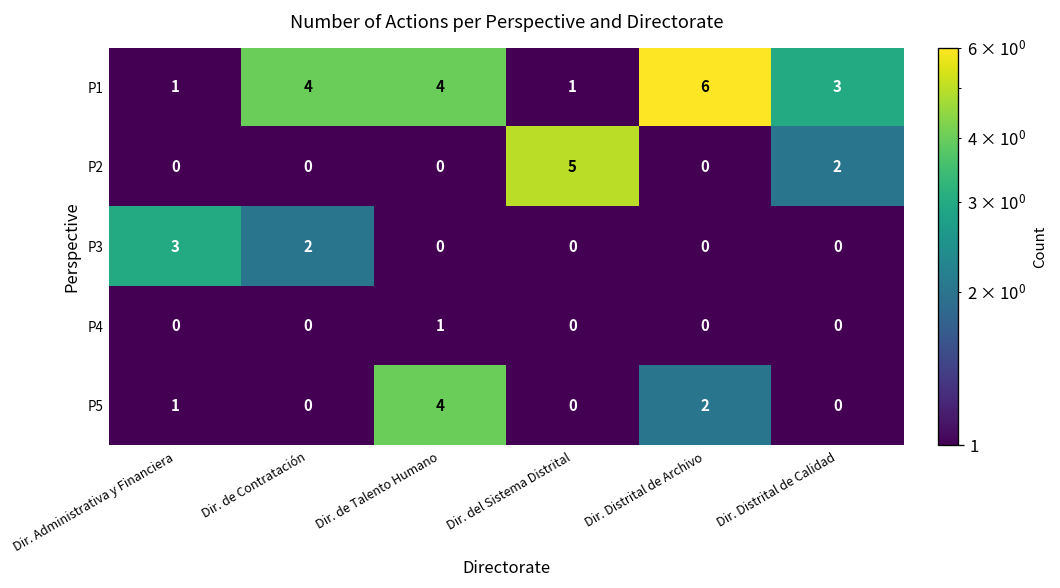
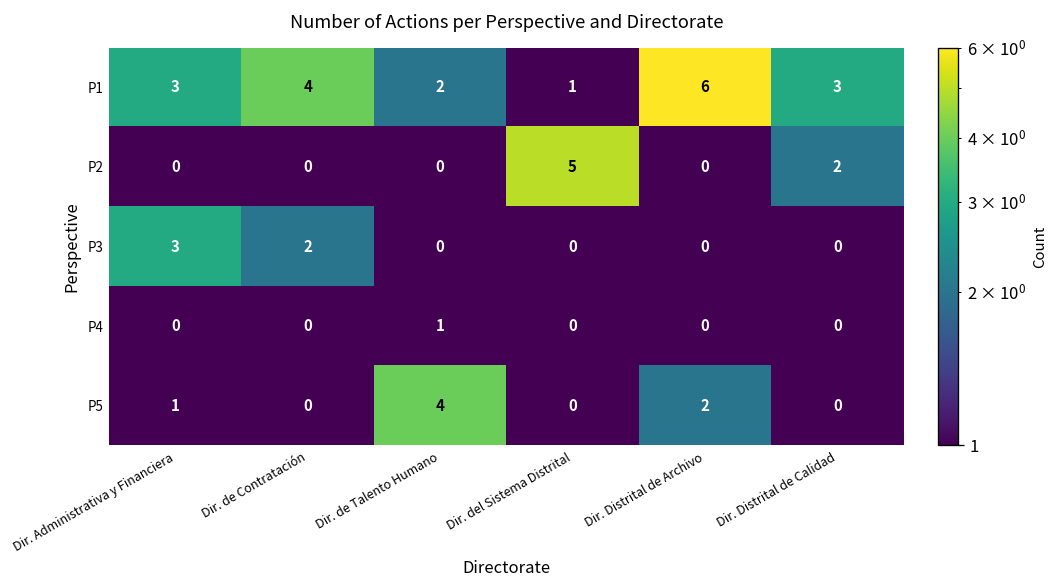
P1, Dir. Administrativa y Financiera: 1 -> 3
P1, Dir. de Talento Humano: 4 -> 2
